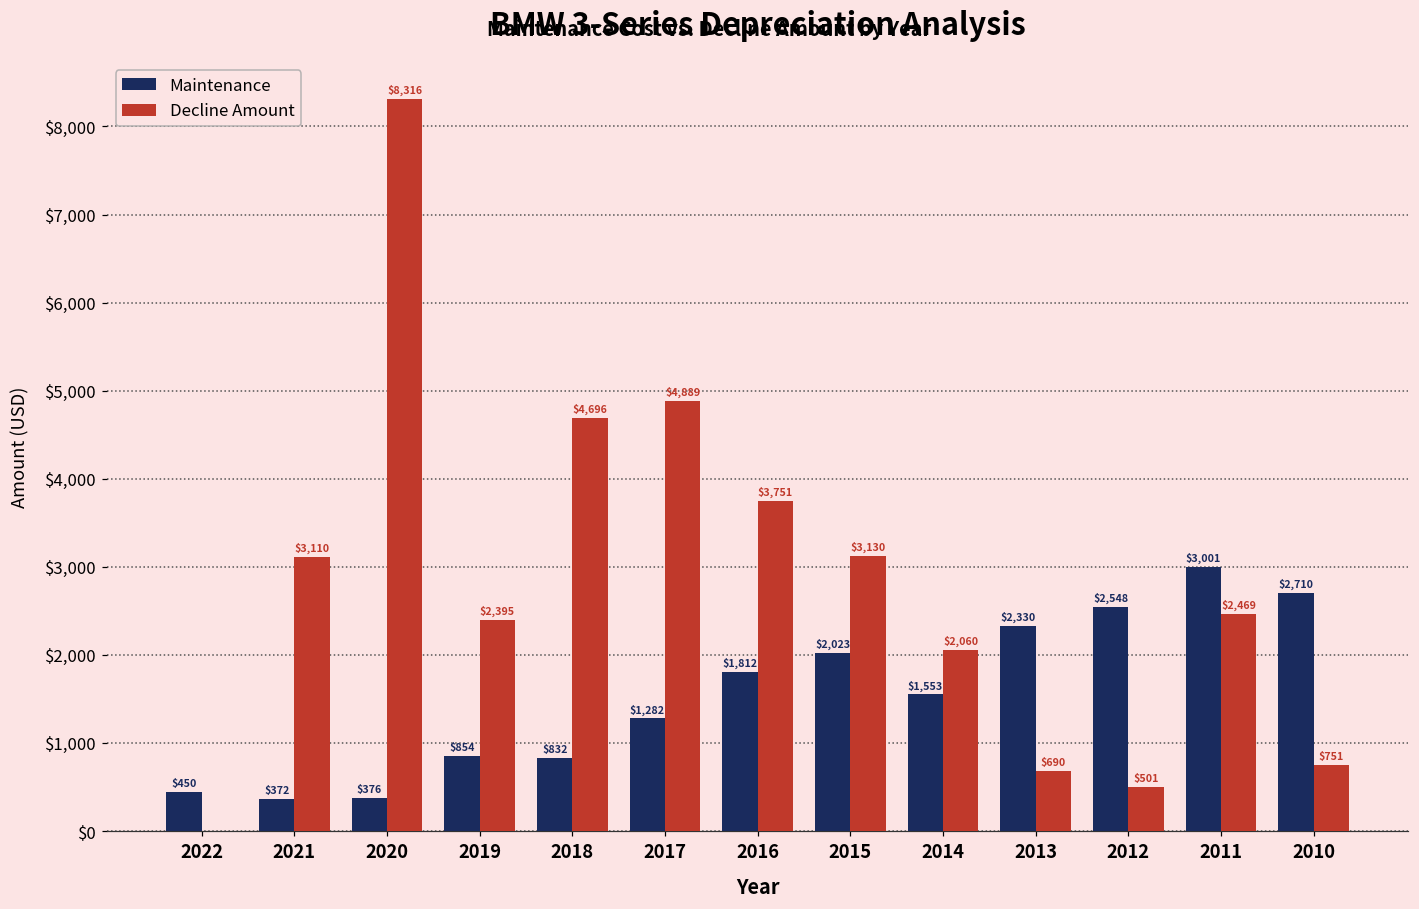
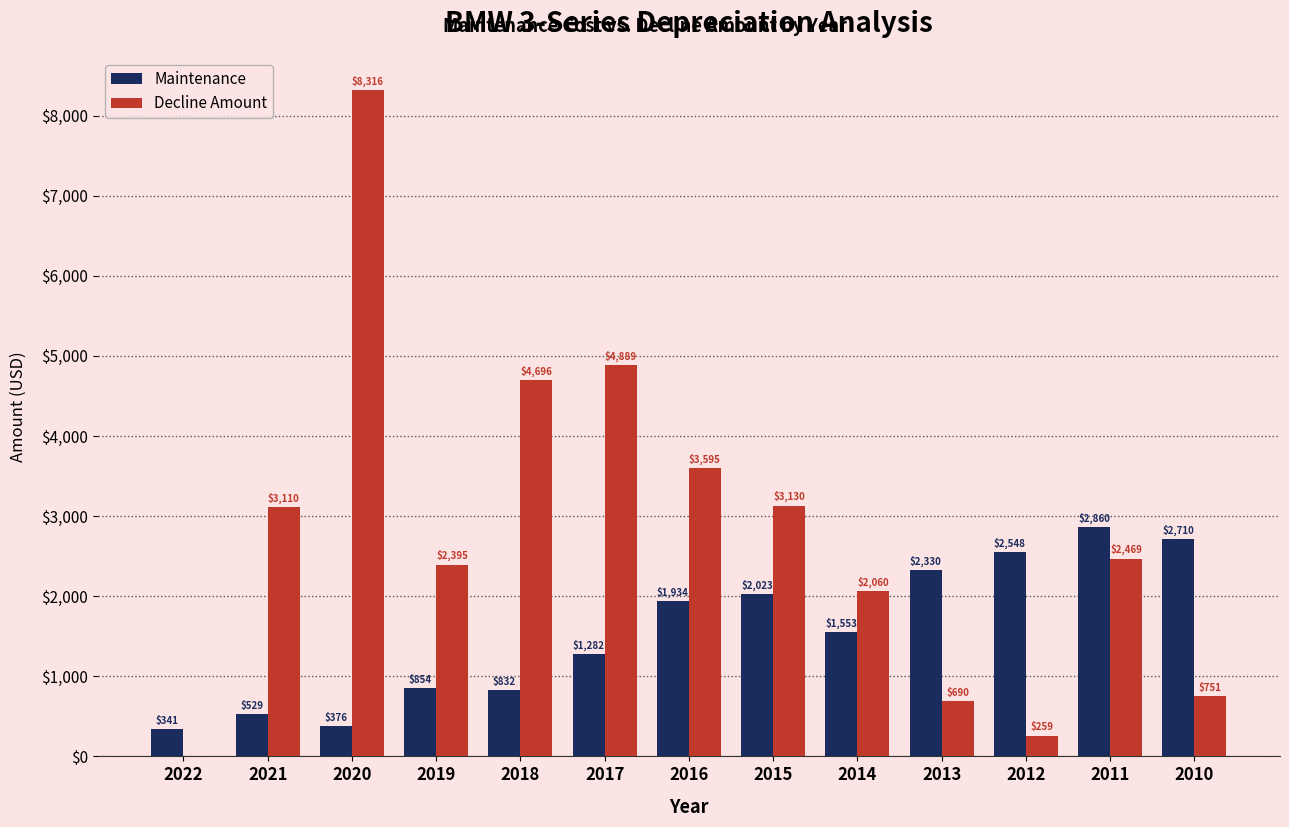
Maintenance, 2022: $450 -> $341
Maintenance, 2021: $372 -> $529
Maintenance, 2016: $1,812 -> $1,934
Decline Amount, 2016: $3,751 -> $3,595
Decline Amount, 2012: $501 -> $259
Maintenance, 2011: $3,001 -> $2,860
